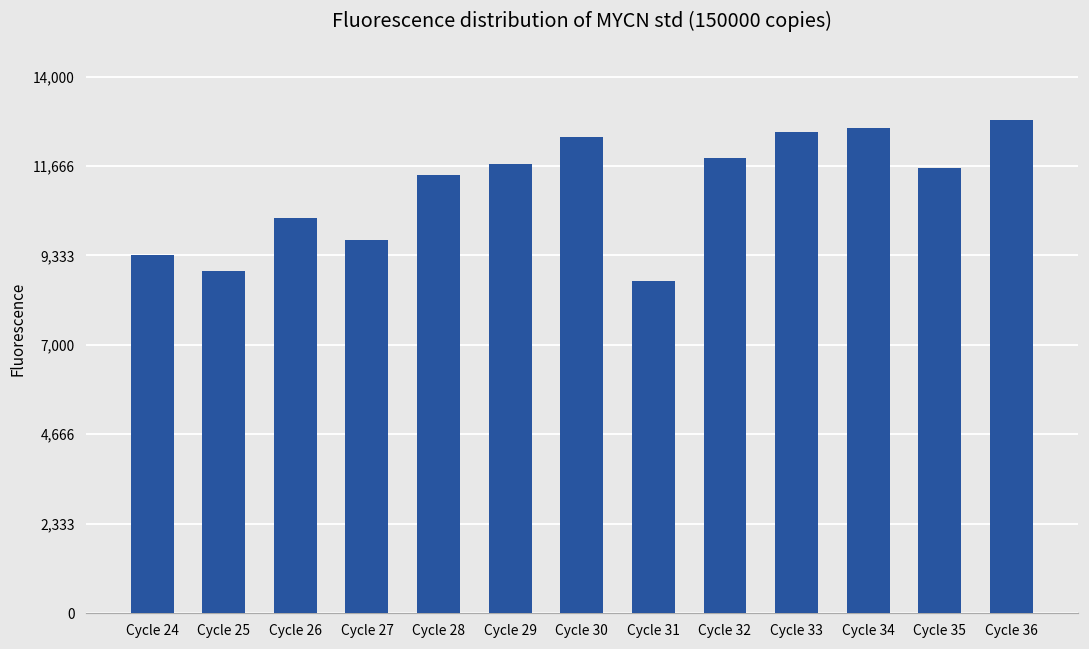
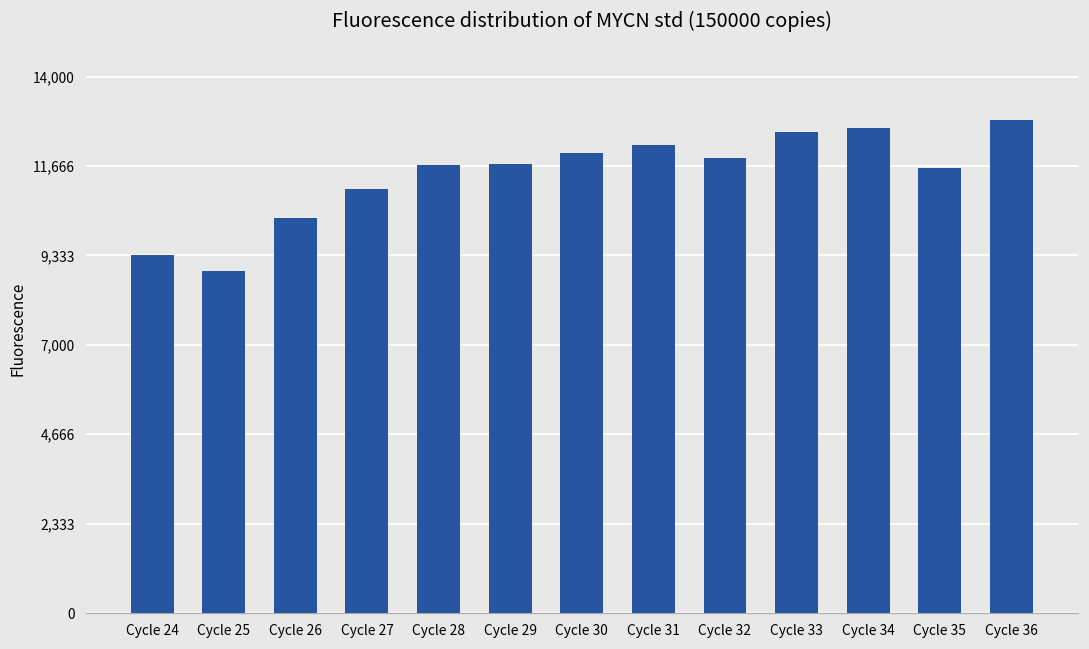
Cycle 27: 9,700 -> 11,100
Cycle 28: 11,400 -> 11,700
Cycle 30: 12,400 -> 12,000
Cycle 31: 8,700 -> 12,200
